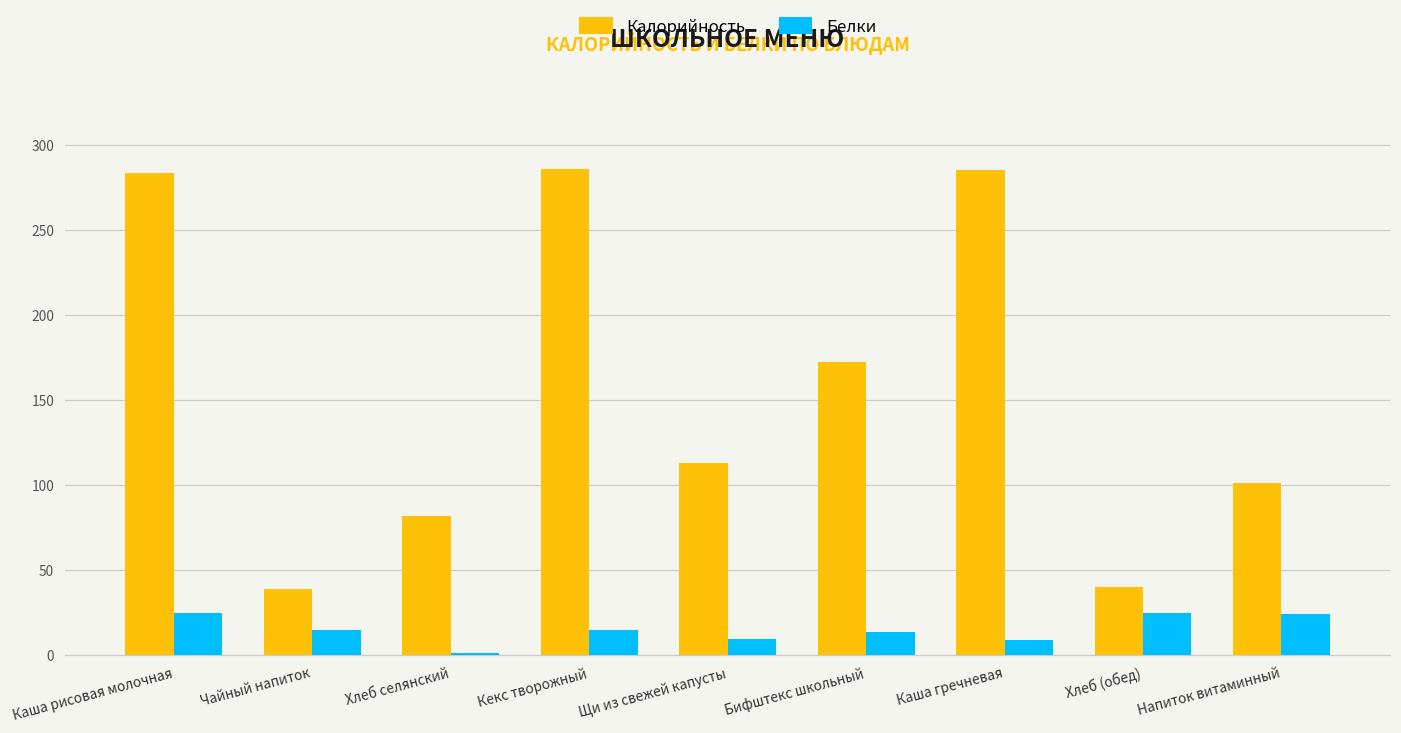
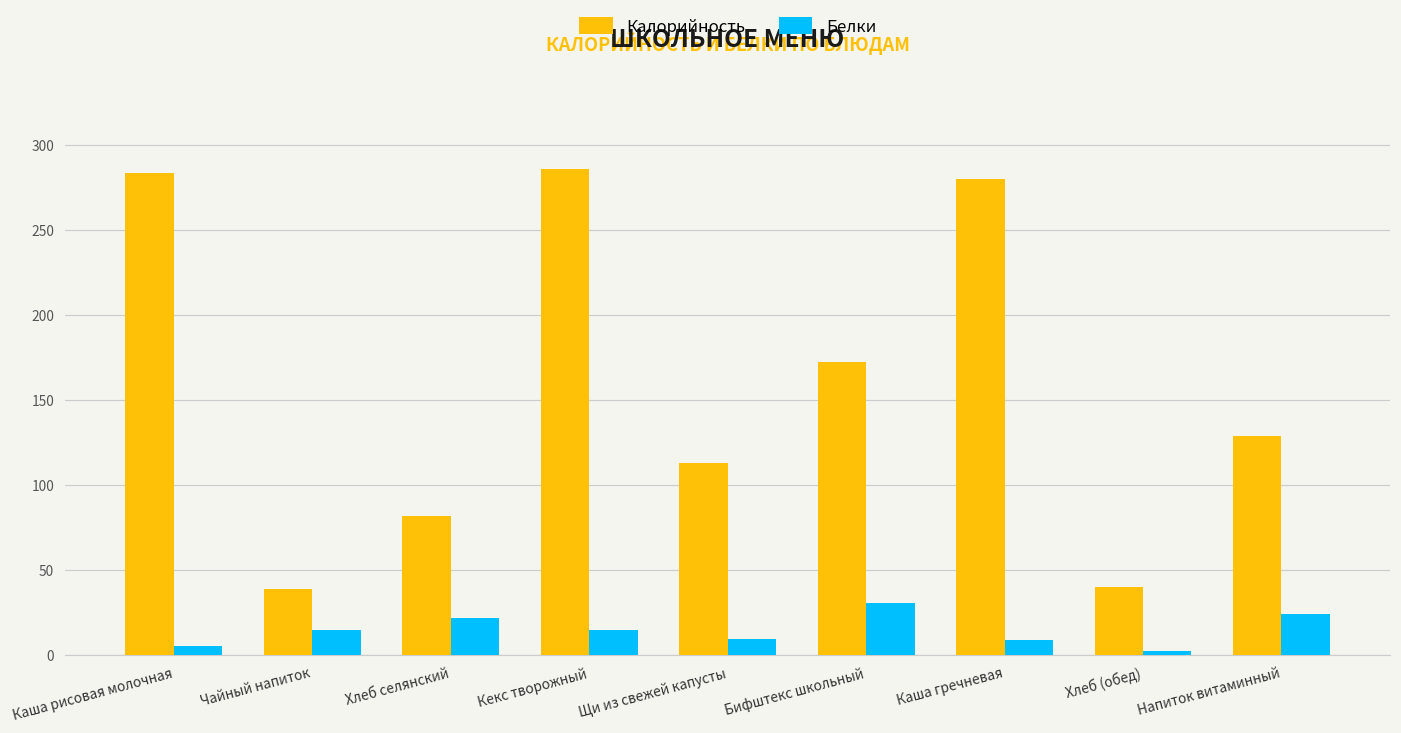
Белки, Каша рисовая молочная: 25 -> 5
Белки, Хлеб селянский: 1 -> 22
Белки, Бифштекс школьный: 13 -> 31
Калорийность, Каша гречневая: 285 -> 280
Белки, Хлеб (обед): 25 -> 2
Калорийность, Напиток витаминный: 101 -> 129
